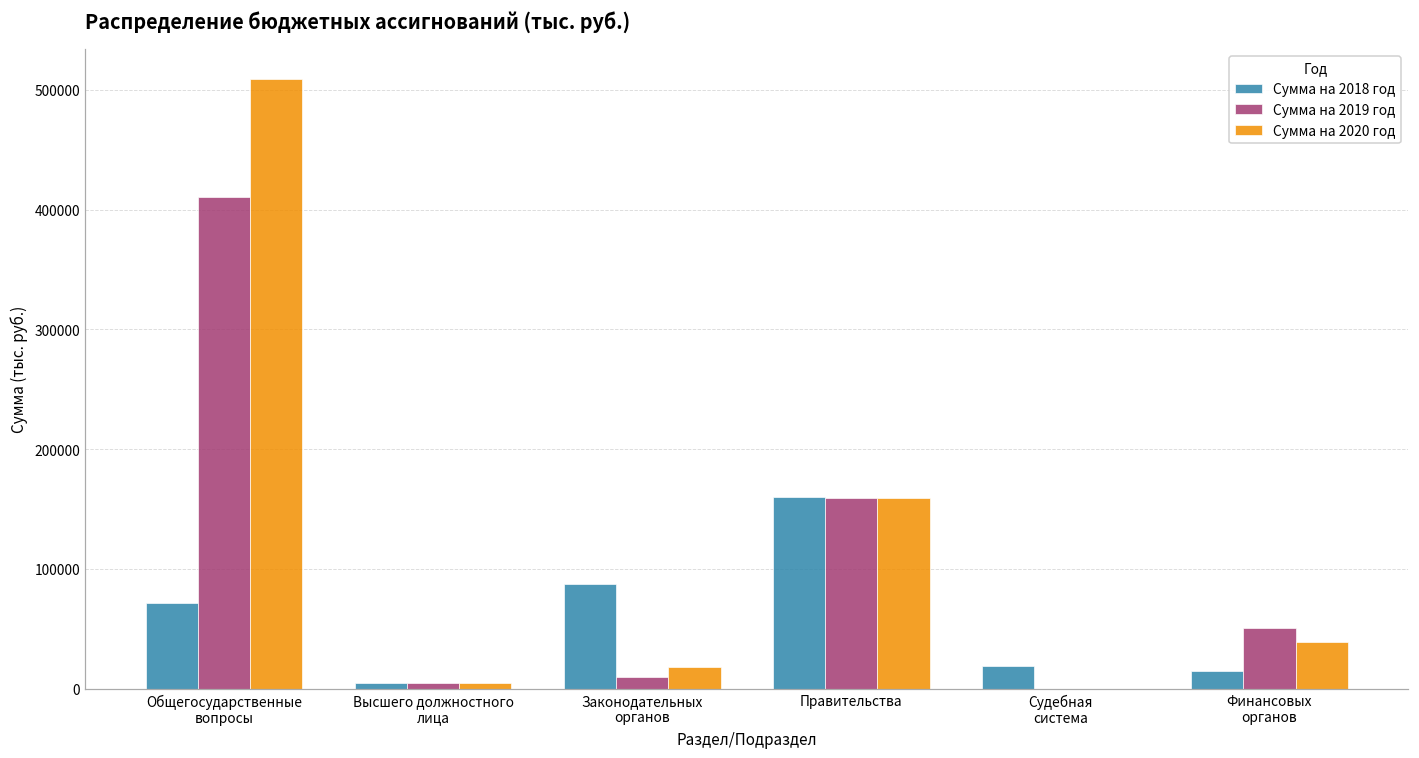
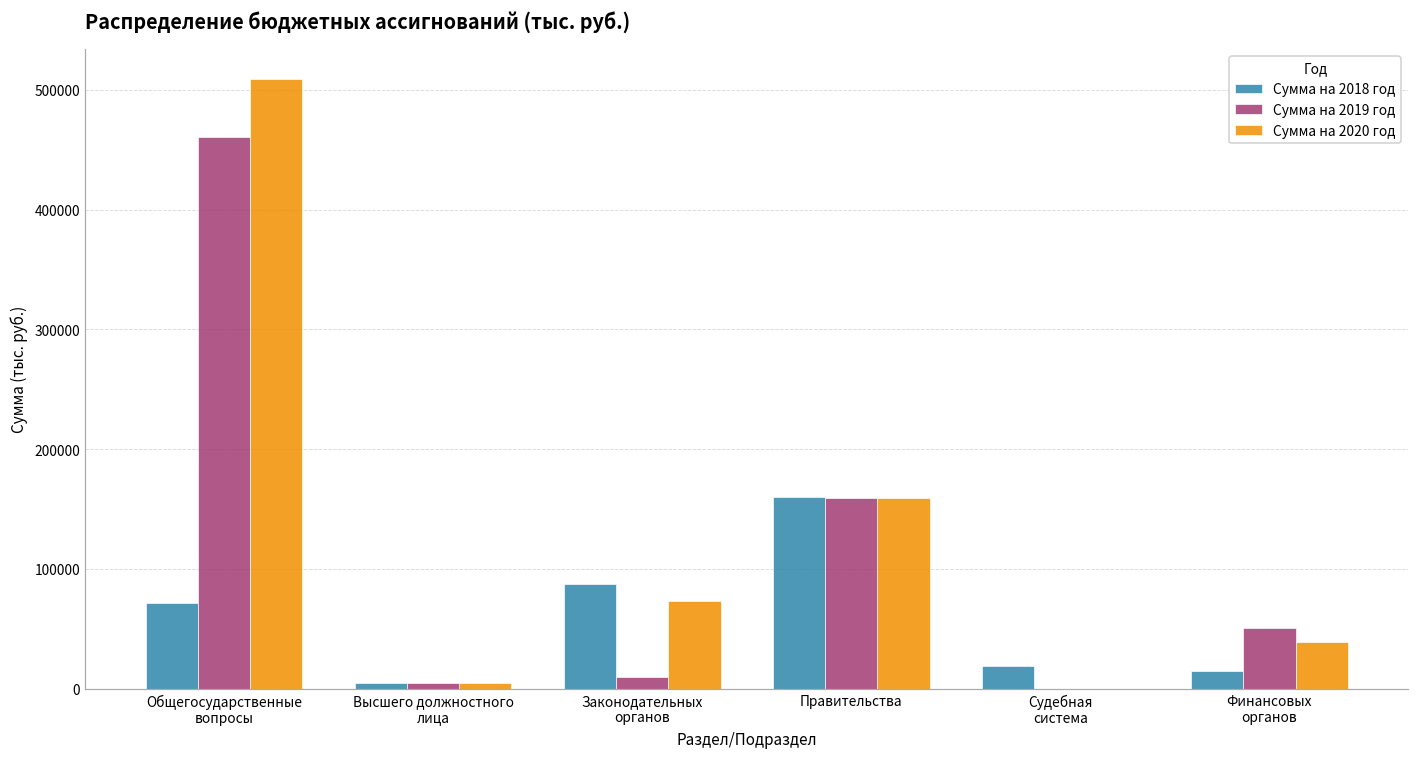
Сумма на 2019 год, Общегосударственные вопросы: 411000 -> 461000
Сумма на 2020 год, Законодательных органов: 18000 -> 73000
